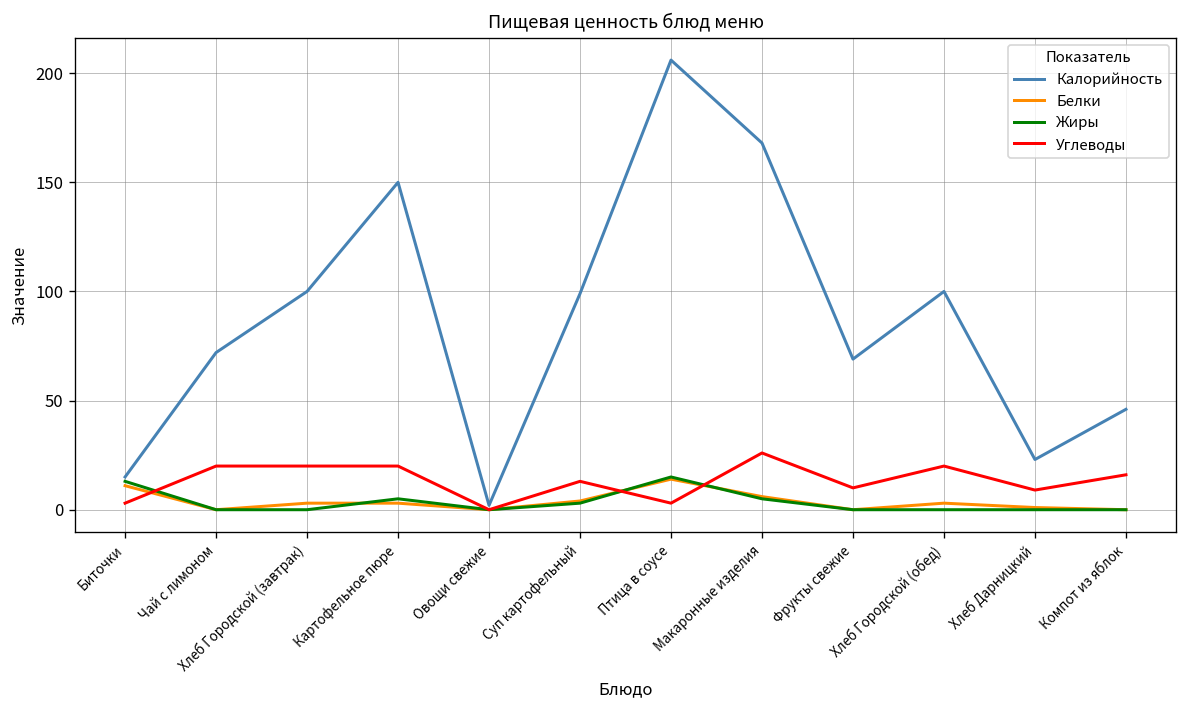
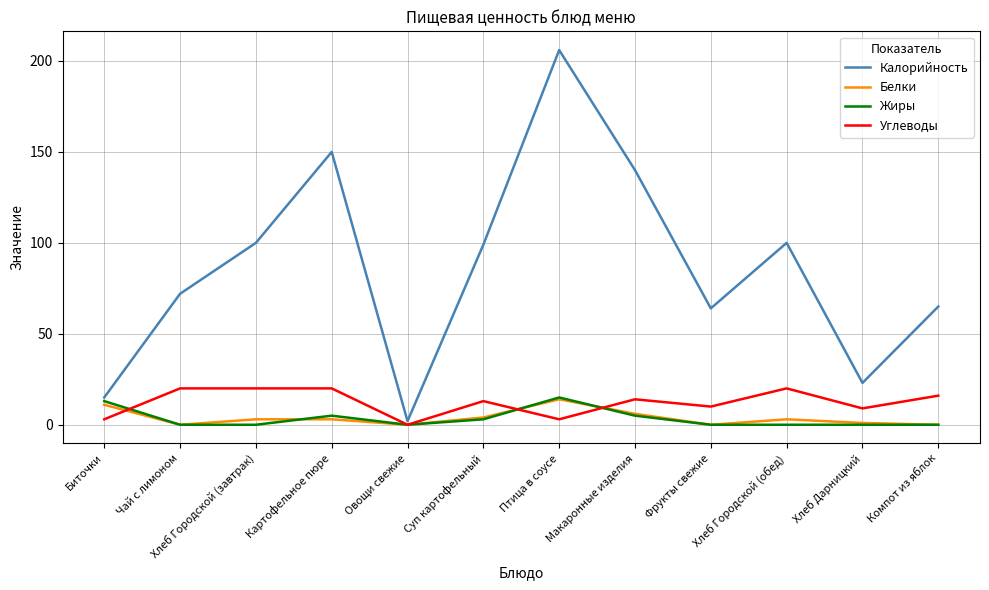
Калорийность, Макаронные изделия: 168 -> 140
Углеводы, Макаронные изделия: 26 -> 14
Калорийность, Фрукты свежие: 69 -> 64
Калорийность, Компот из яблок: 46 -> 65
